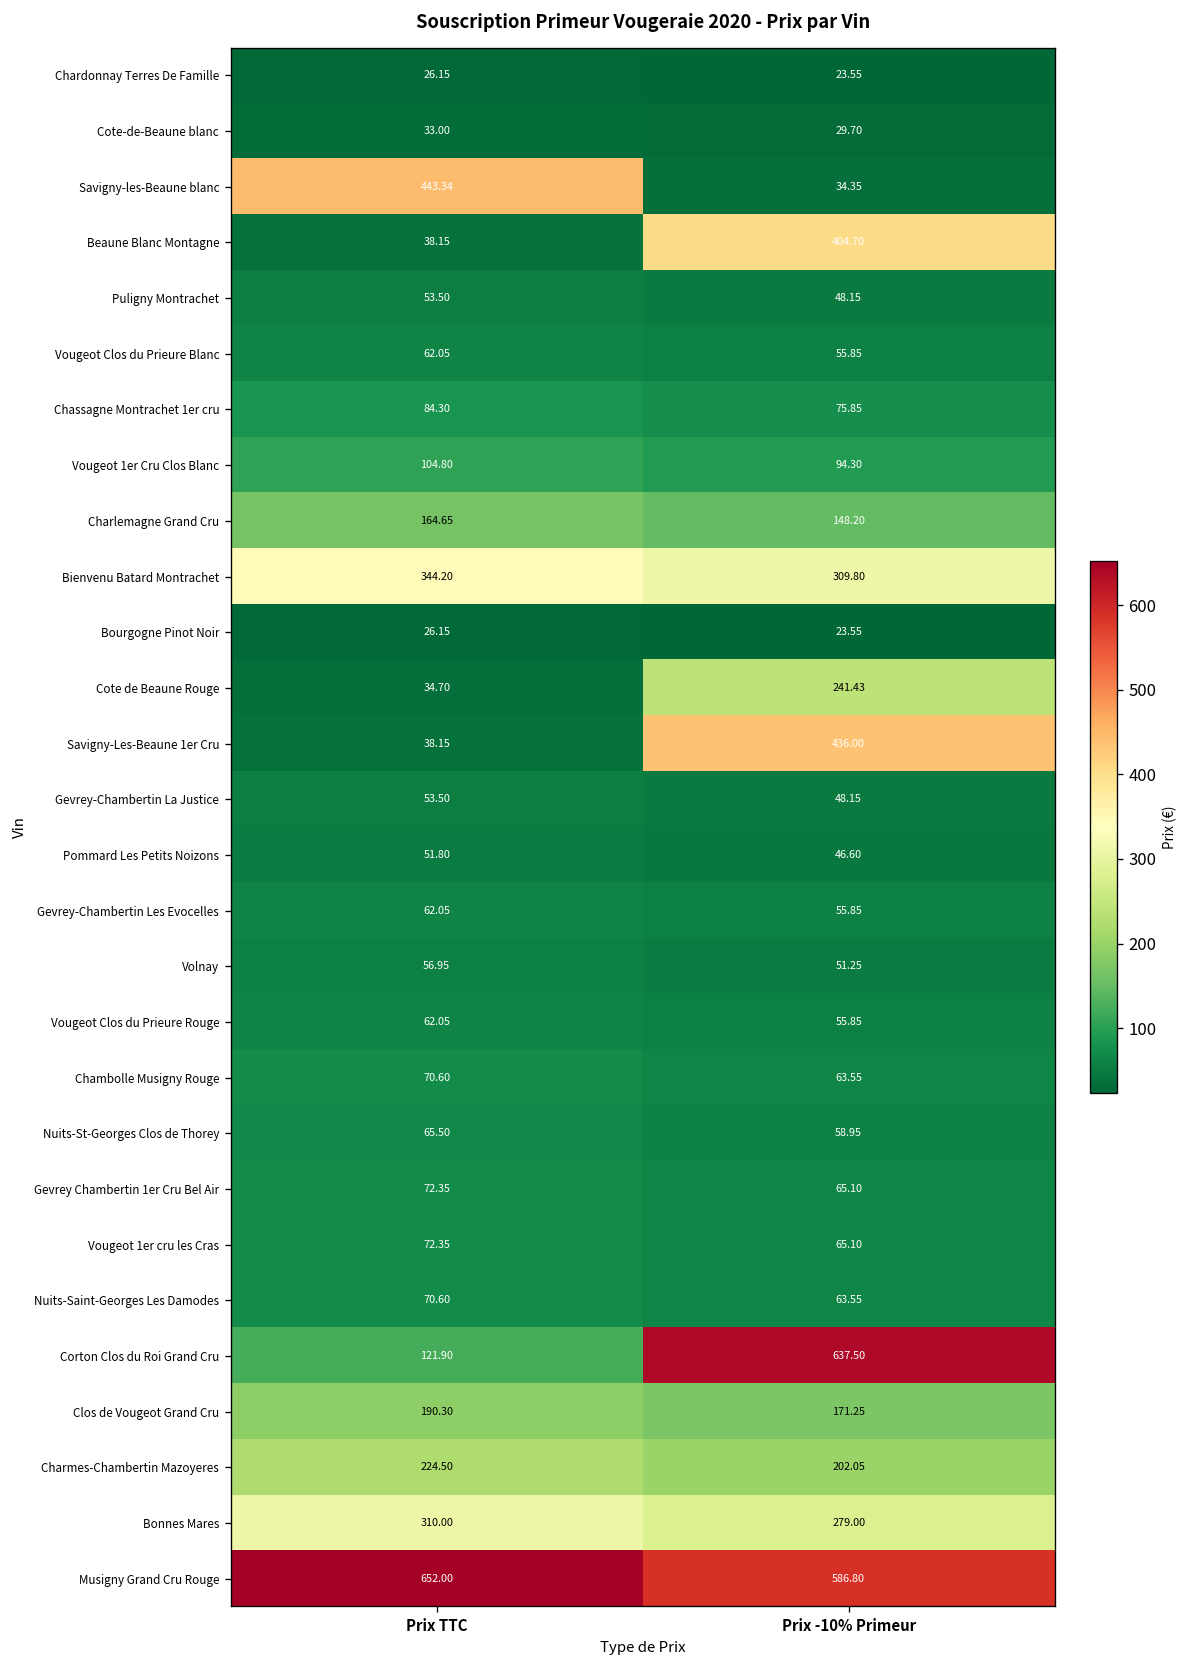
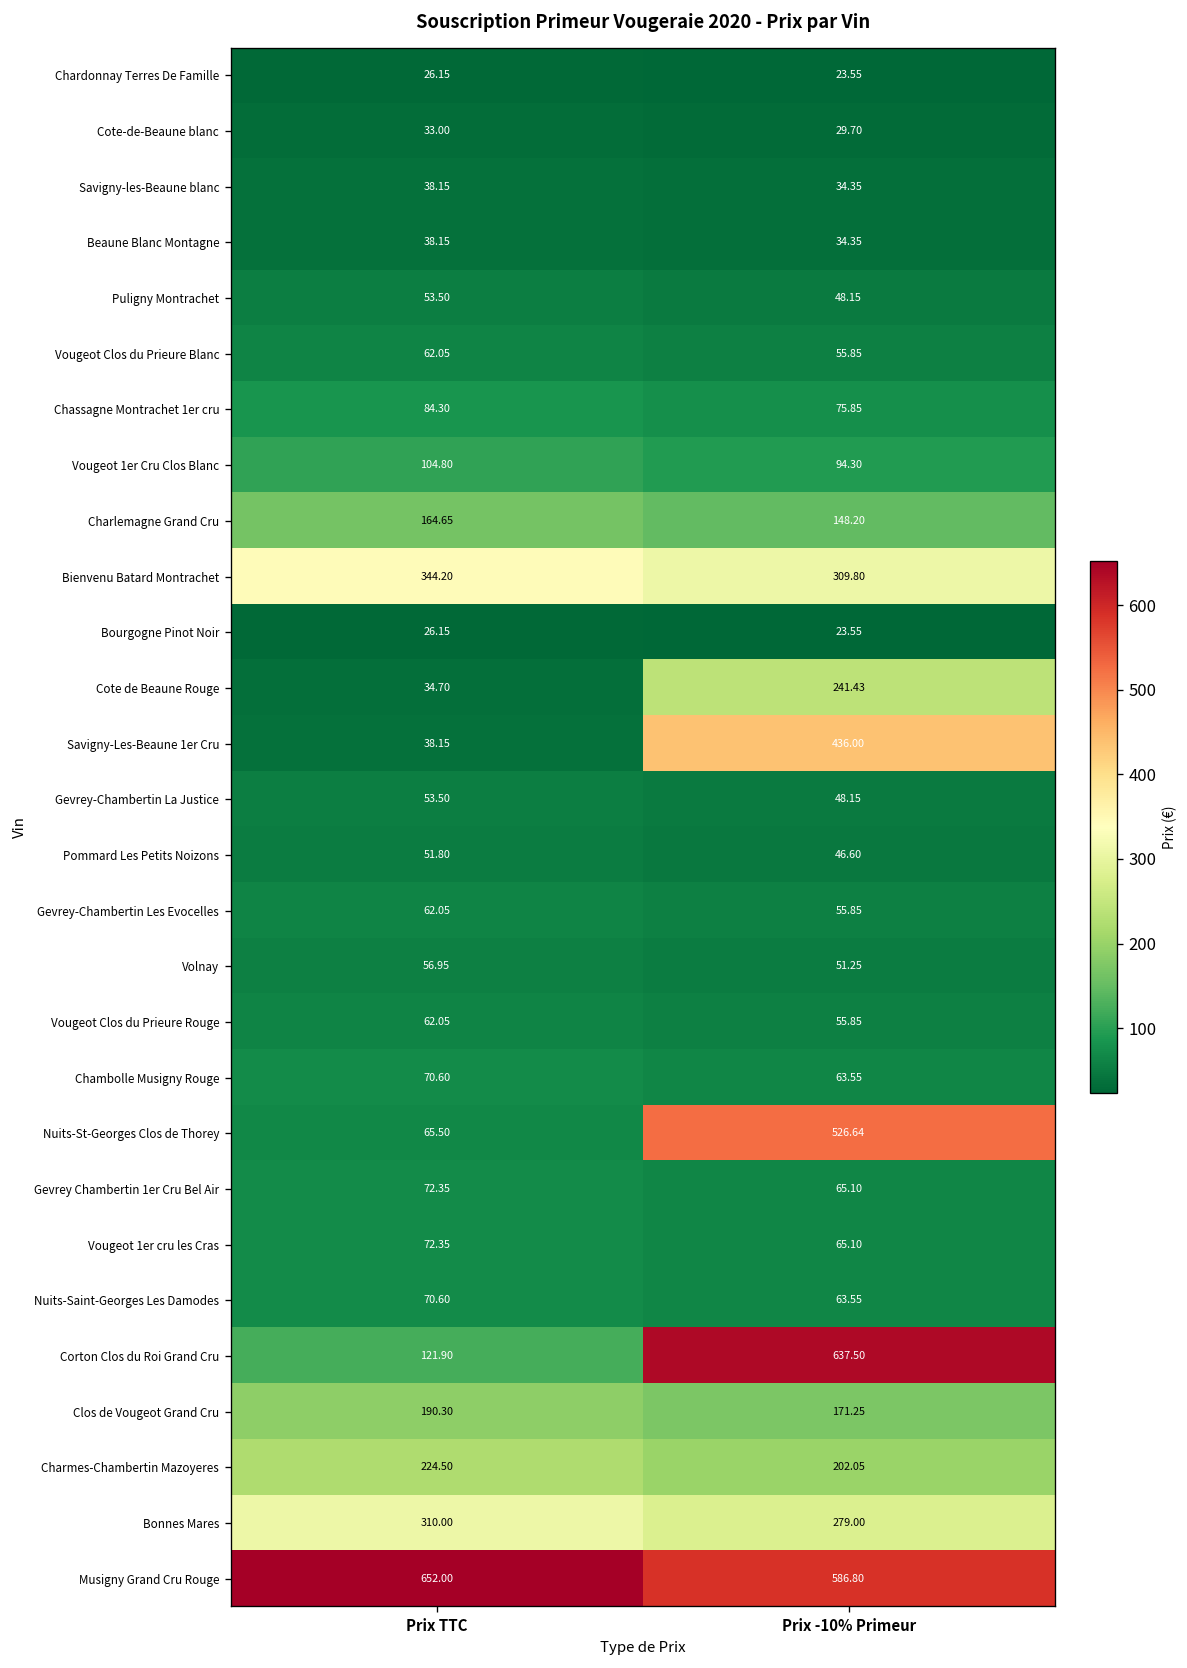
Savigny-les-Beaune blanc, Prix TTC: 443.34 -> 38.15
Beaune Blanc Montagne, Prix -10% Primeur: 404.70 -> 34.35
Nuits-St-Georges Clos de Thorey, Prix -10% Primeur: 58.95 -> 526.64
